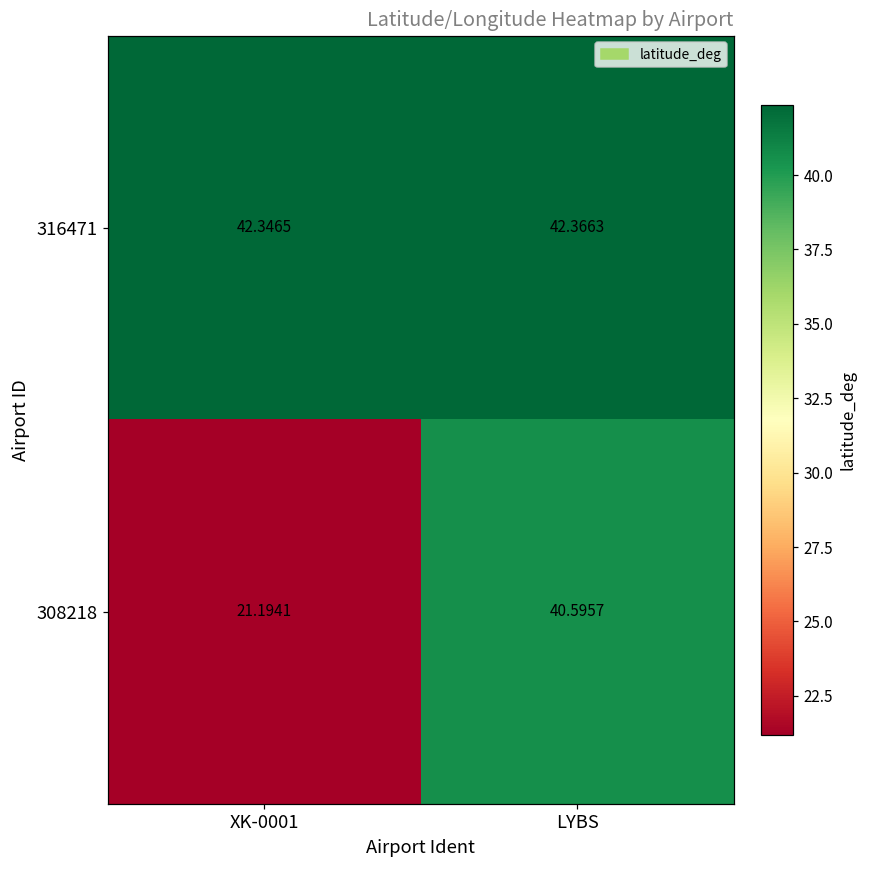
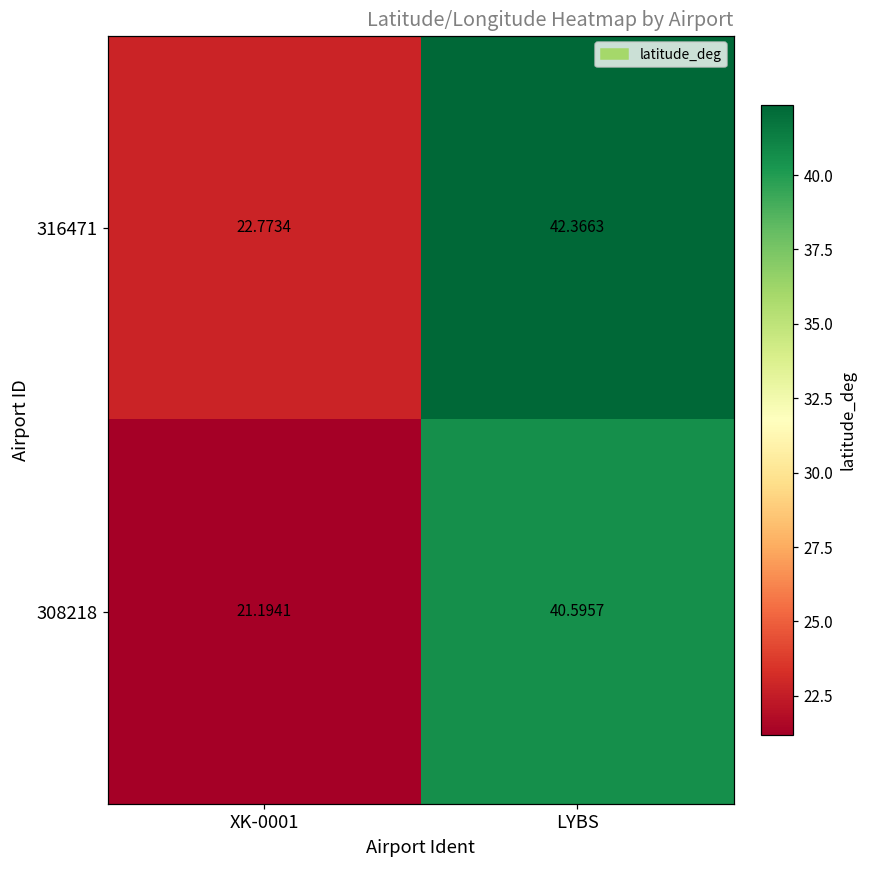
316471, XK-0001: 42.3465 -> 22.7734
